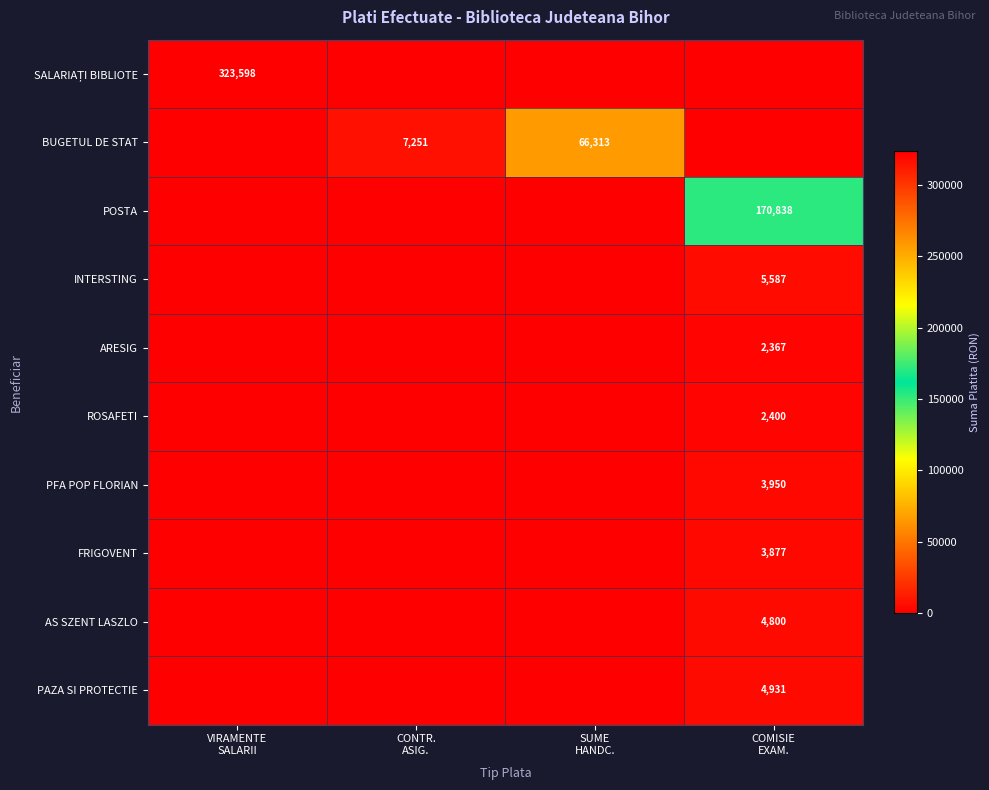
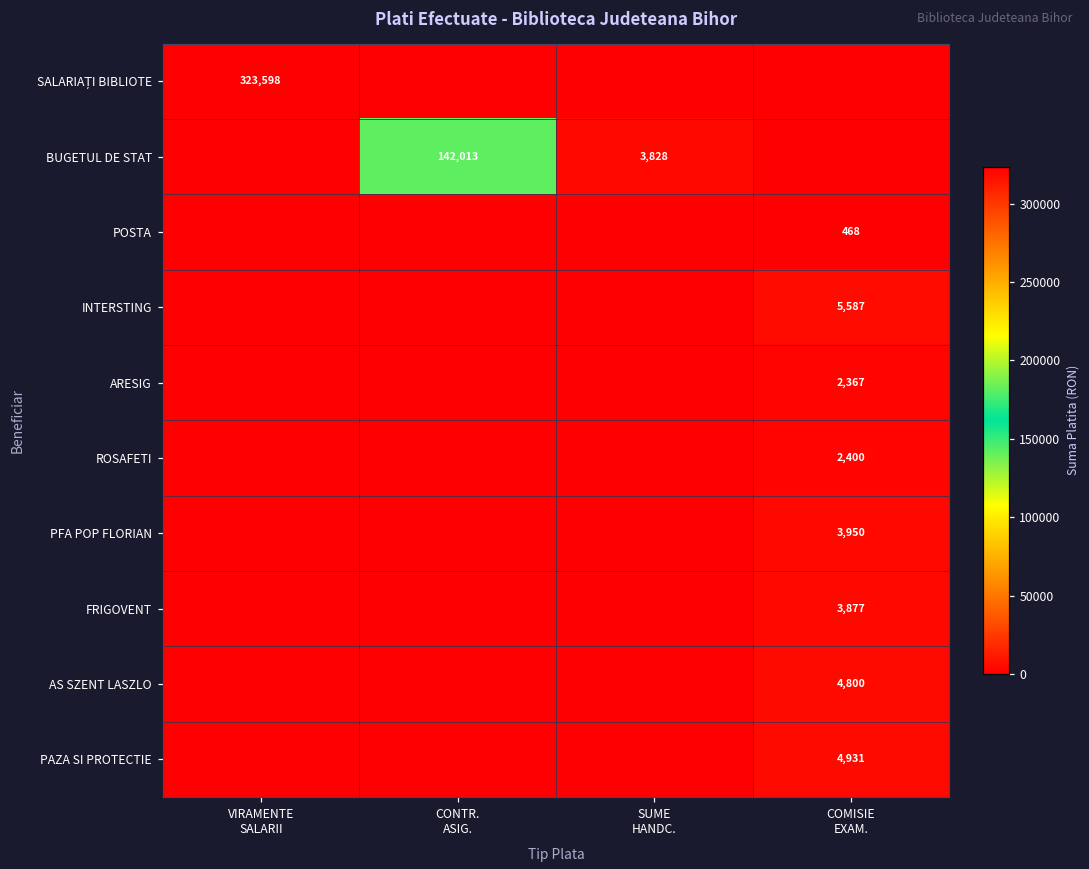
BUGETUL DE STAT, CONTR. ASIG.: 7,251 -> 142,013
BUGETUL DE STAT, SUME HANDC.: 66,313 -> 3,828
POSTA, COMISIE EXAM.: 170,838 -> 468
